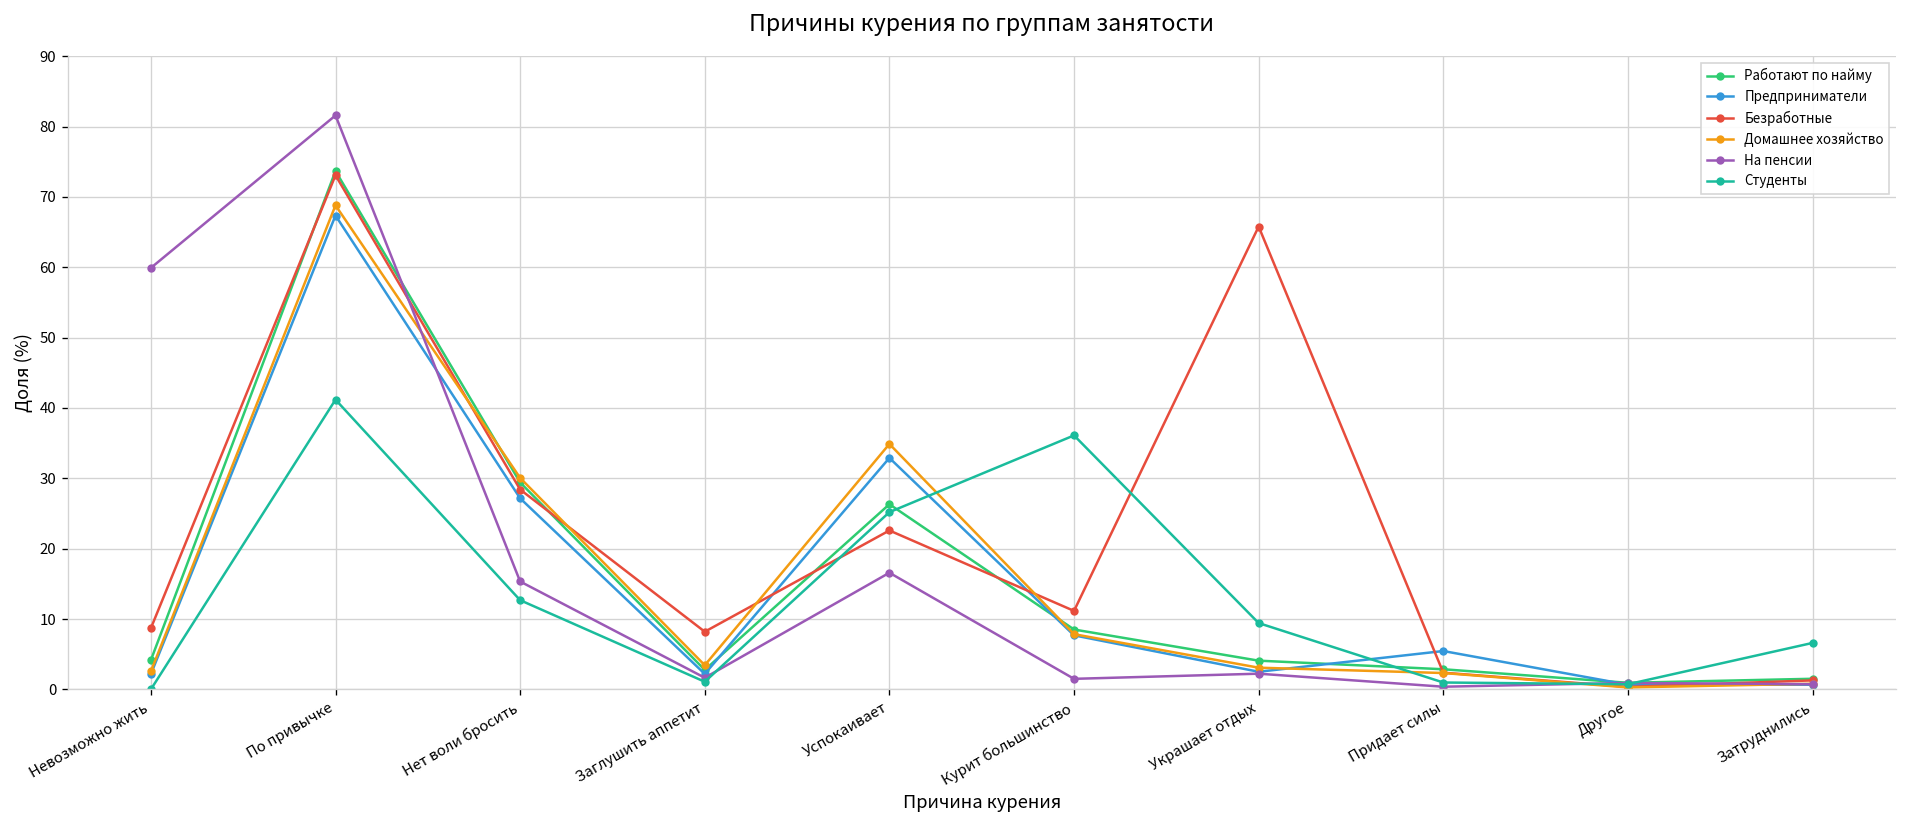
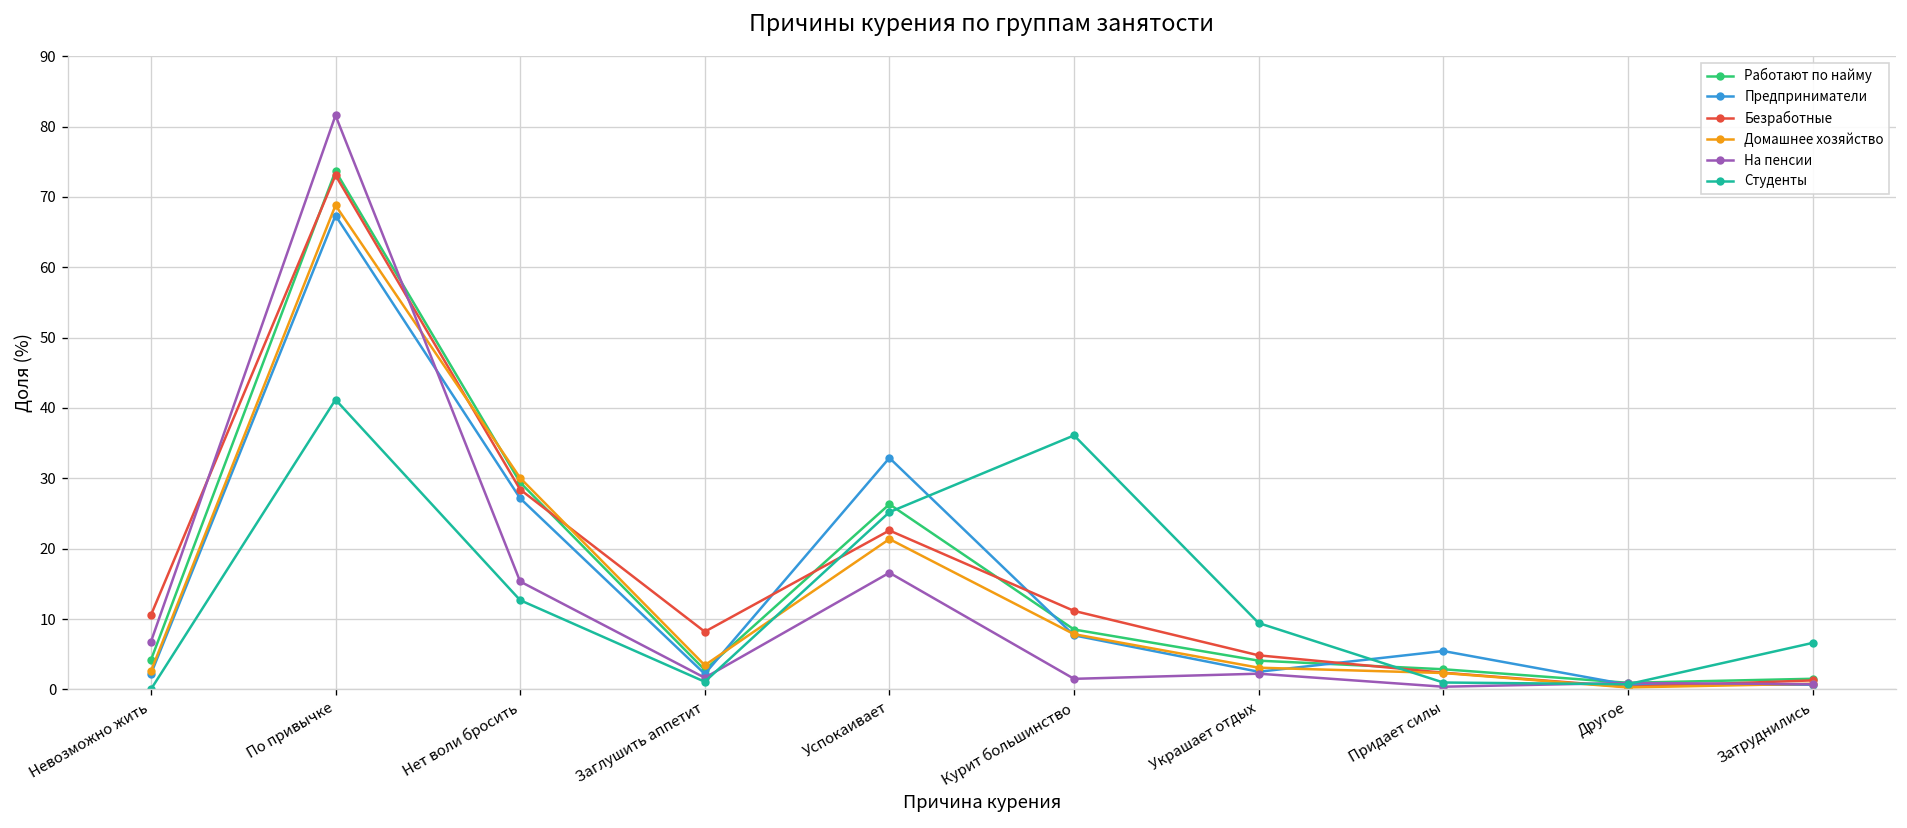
Безработные, Невозможно жить: 9 -> 11
На пенсии, Невозможно жить: 60 -> 7
Домашнее хозяйство, Успокаивает: 35 -> 21
Безработные, Украшает отдых: 66 -> 5
